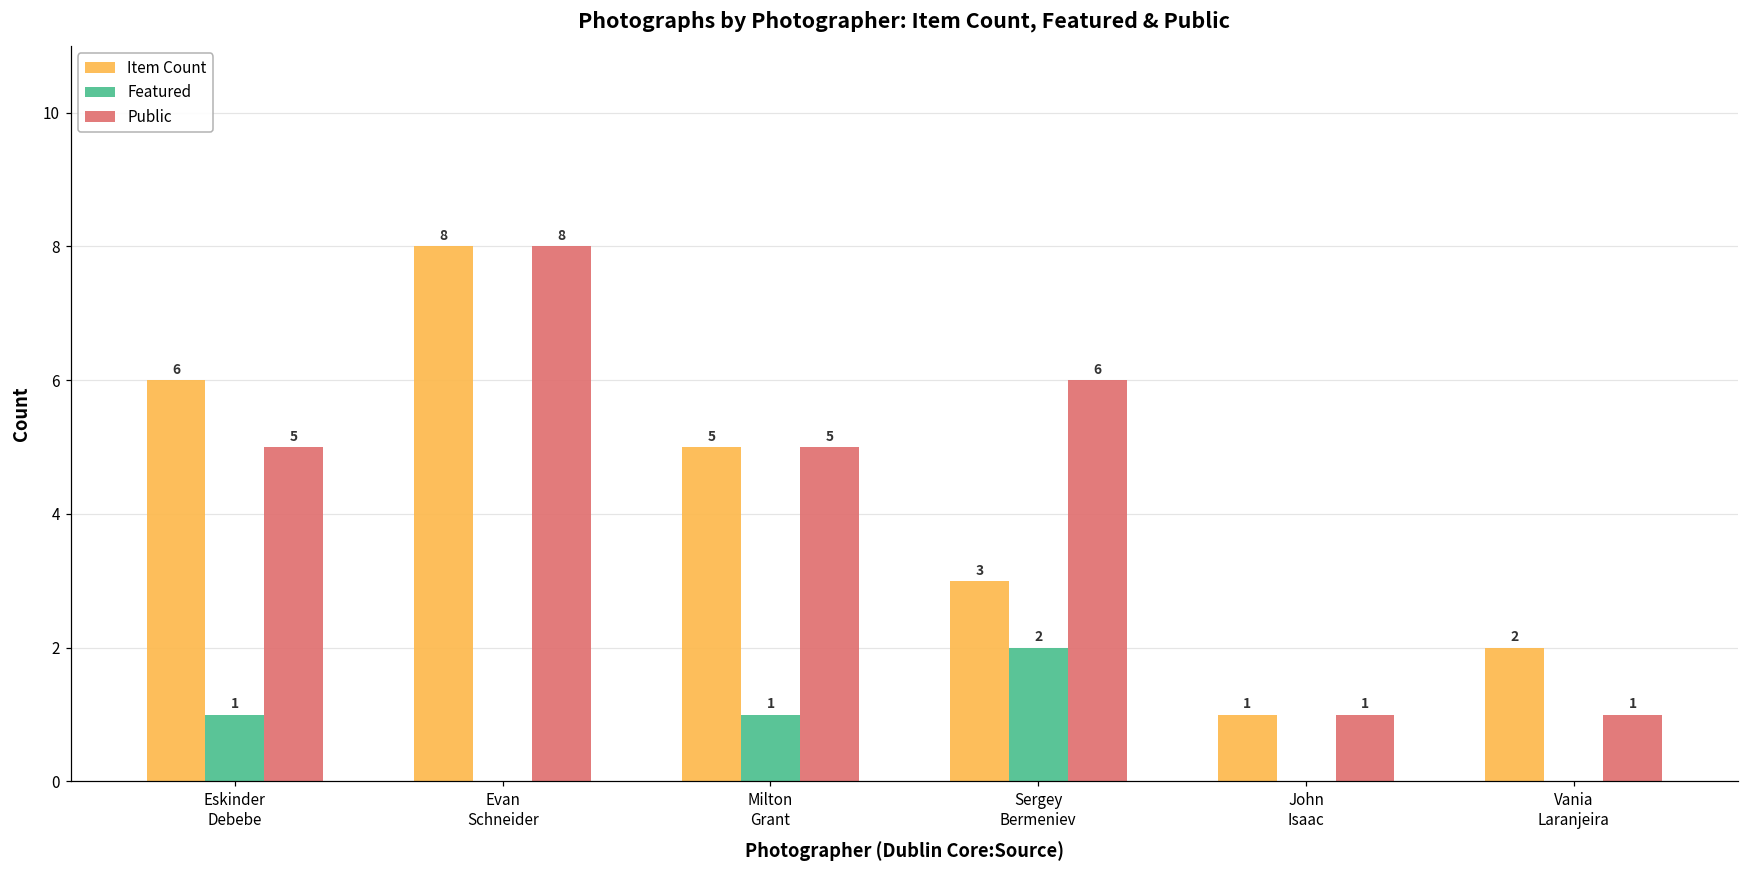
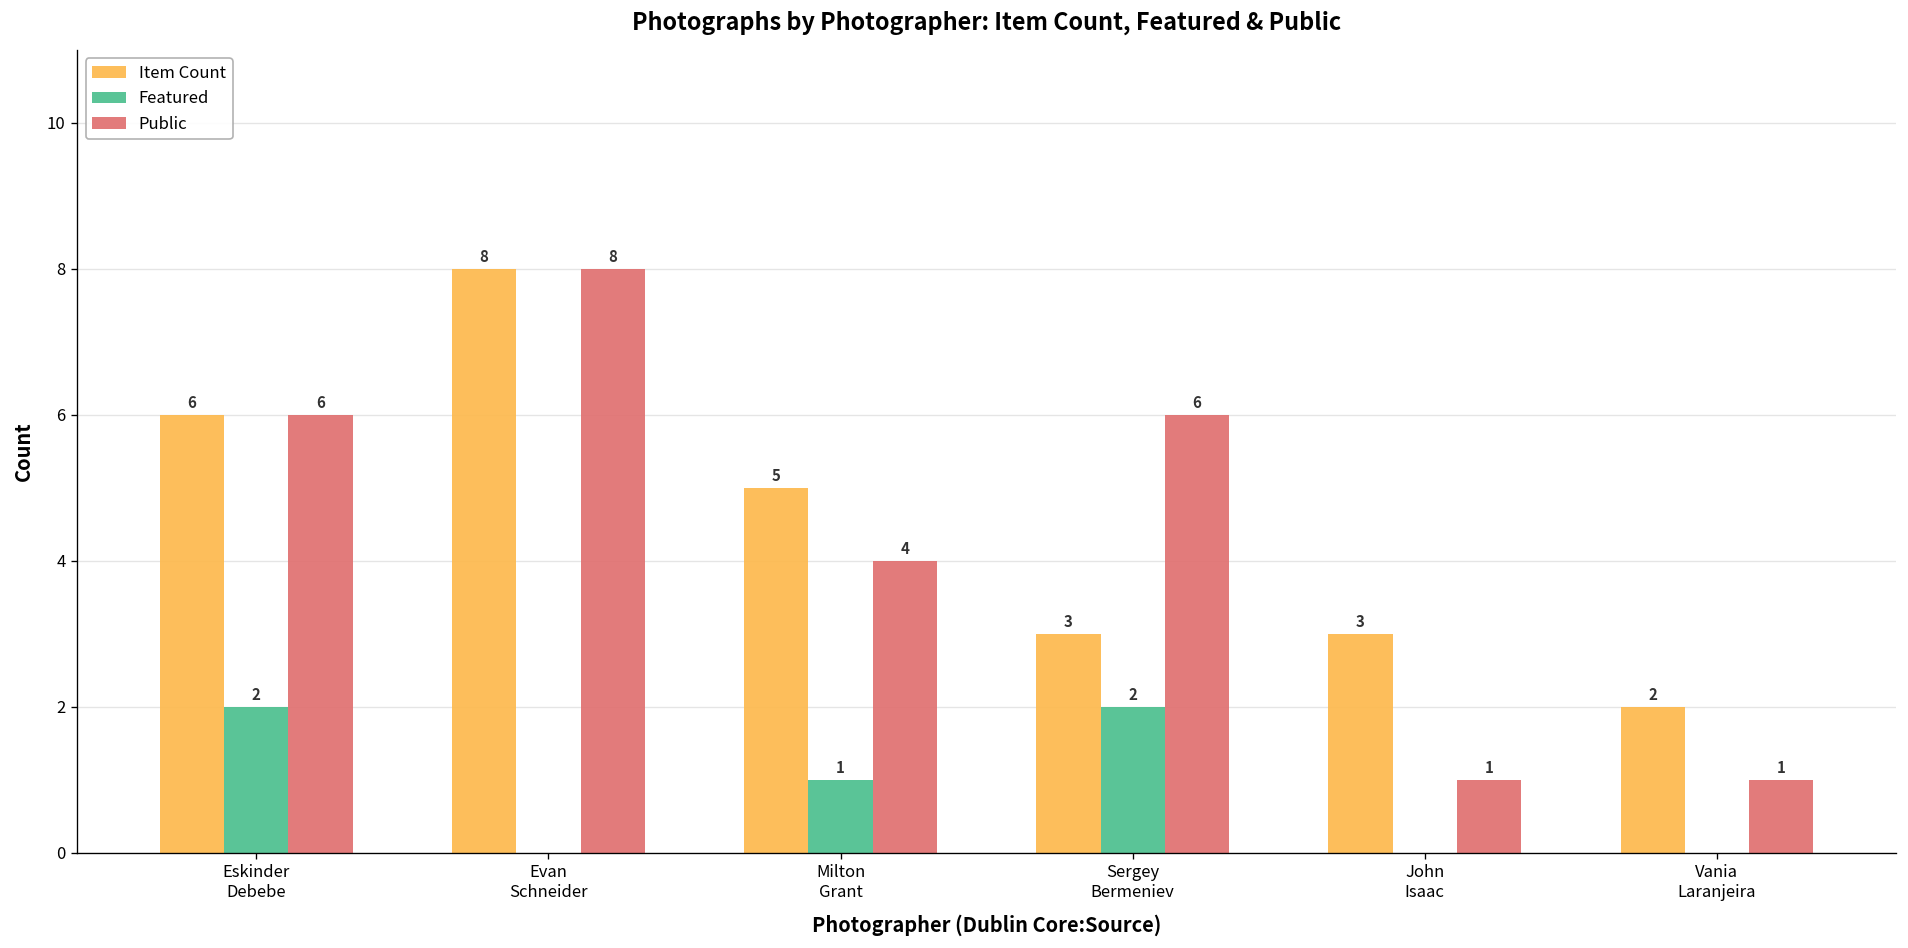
Featured, Eskinder Debebe: 1 -> 2
Public, Eskinder Debebe: 5 -> 6
Public, Milton Grant: 5 -> 4
Item Count, John Isaac: 1 -> 3
